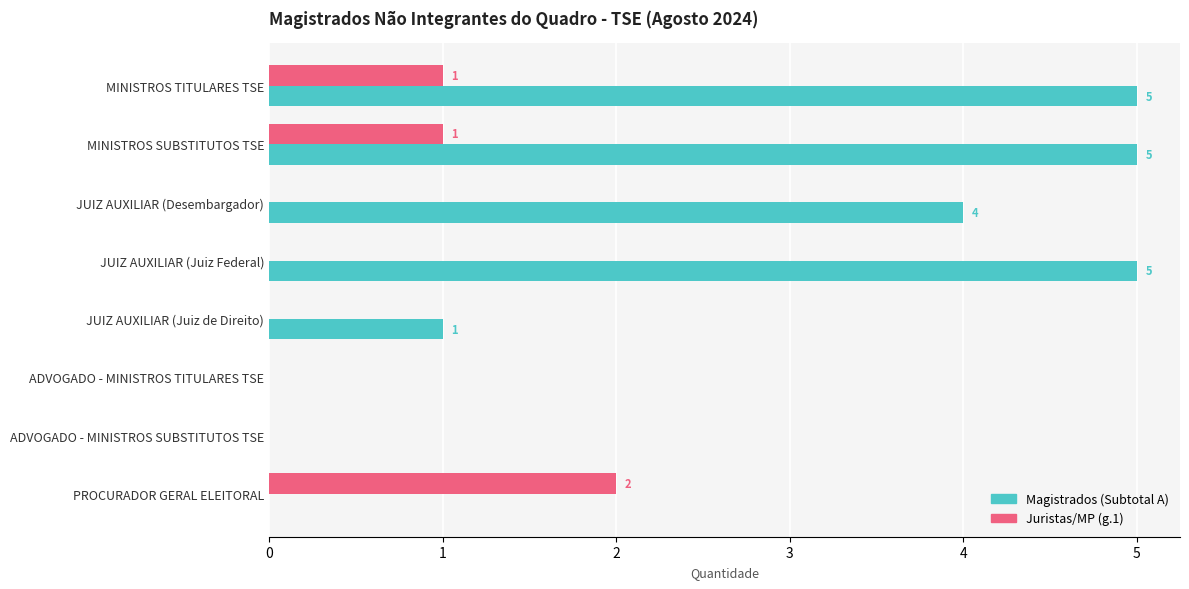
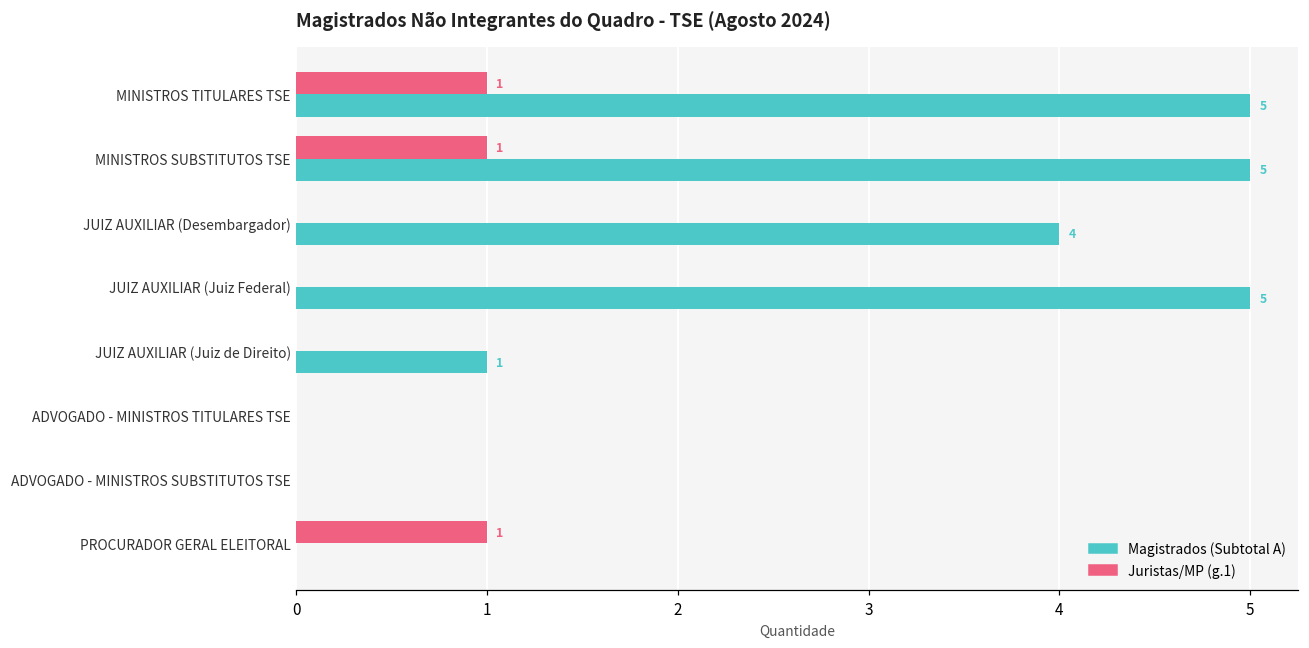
Juristas/MP (g.1), PROCURADOR GERAL ELEITORAL: 2 -> 1
